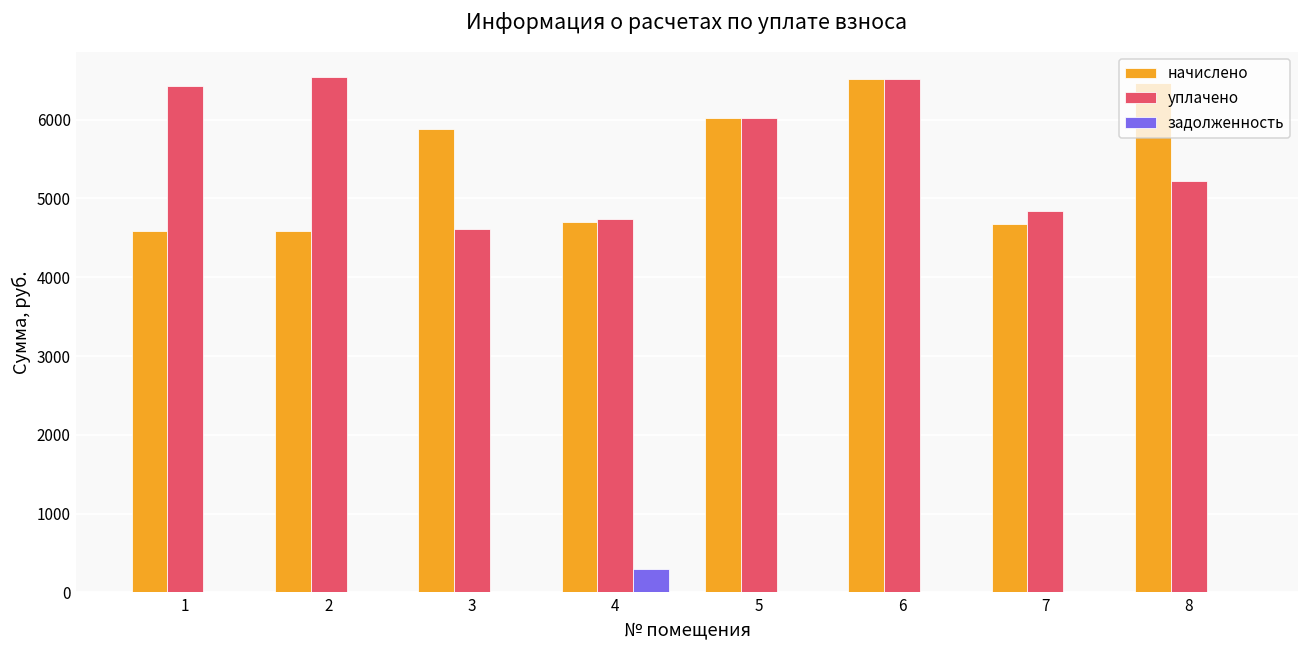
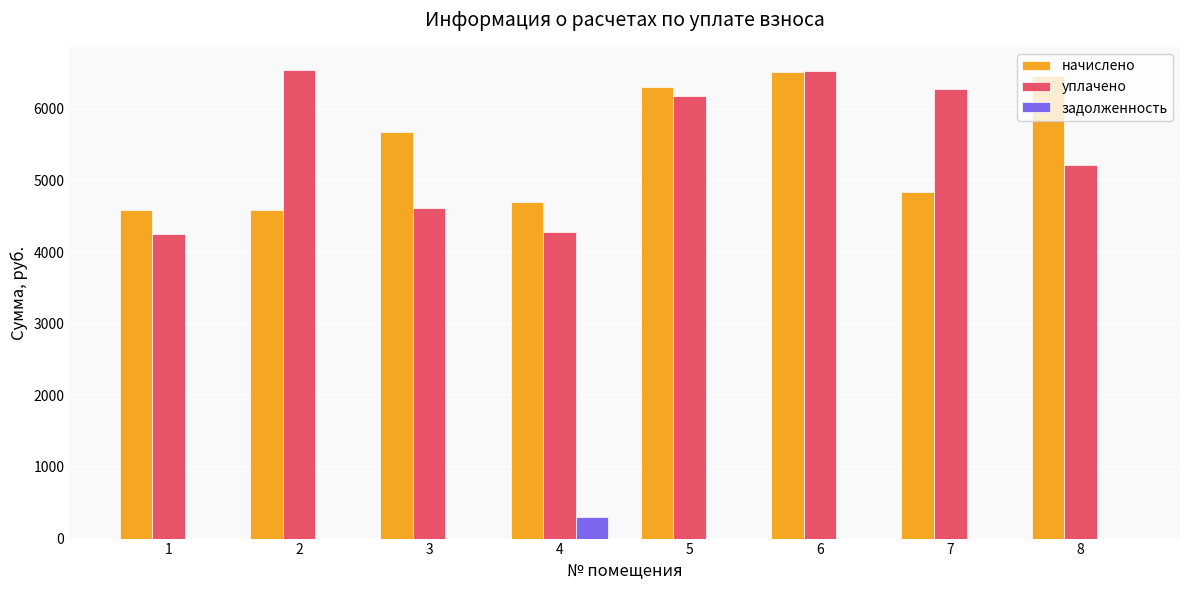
уплачено, 1: 6400 -> 4300
начислено, 3: 5900 -> 5700
уплачено, 4: 4700 -> 4300
начислено, 5: 6000 -> 6300
уплачено, 5: 6000 -> 6200
начислено, 7: 4700 -> 4800
уплачено, 7: 4800 -> 6300
